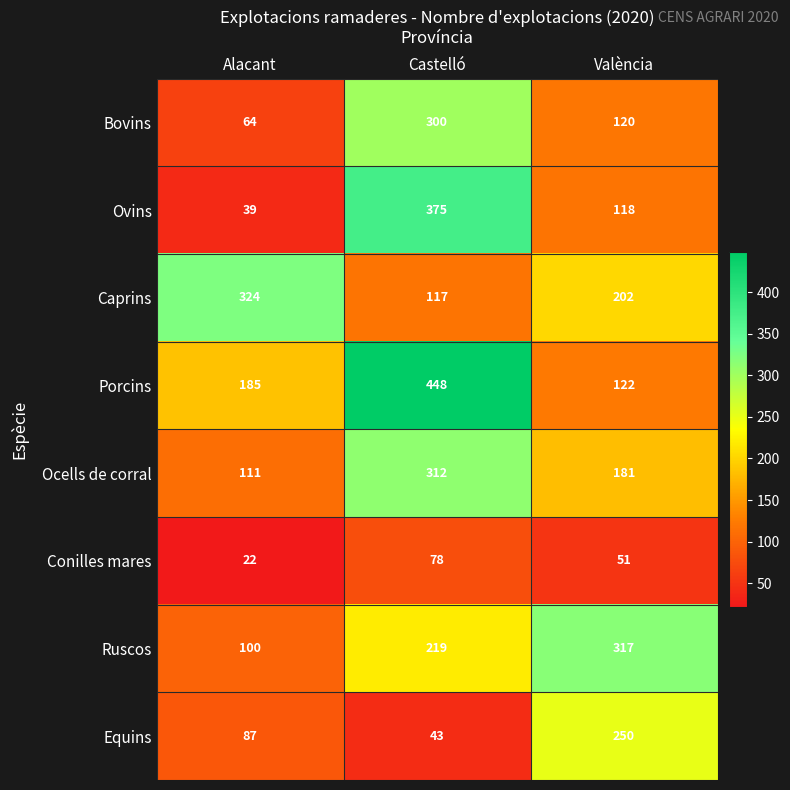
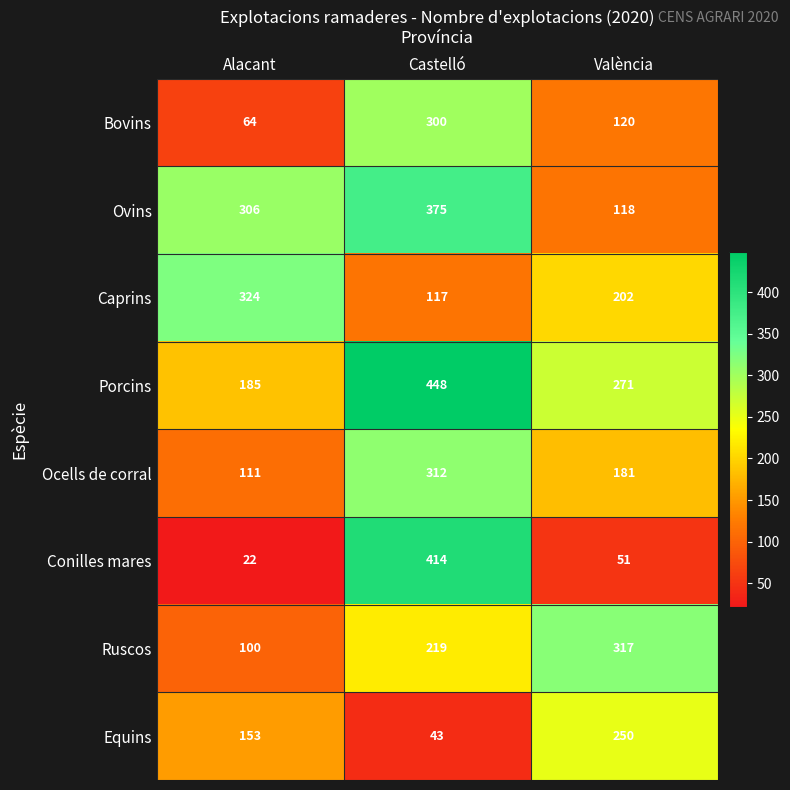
Ovins, Alacant: 39 -> 306
Porcins, València: 122 -> 271
Conilles mares, Castelló: 78 -> 414
Equins, Alacant: 87 -> 153
